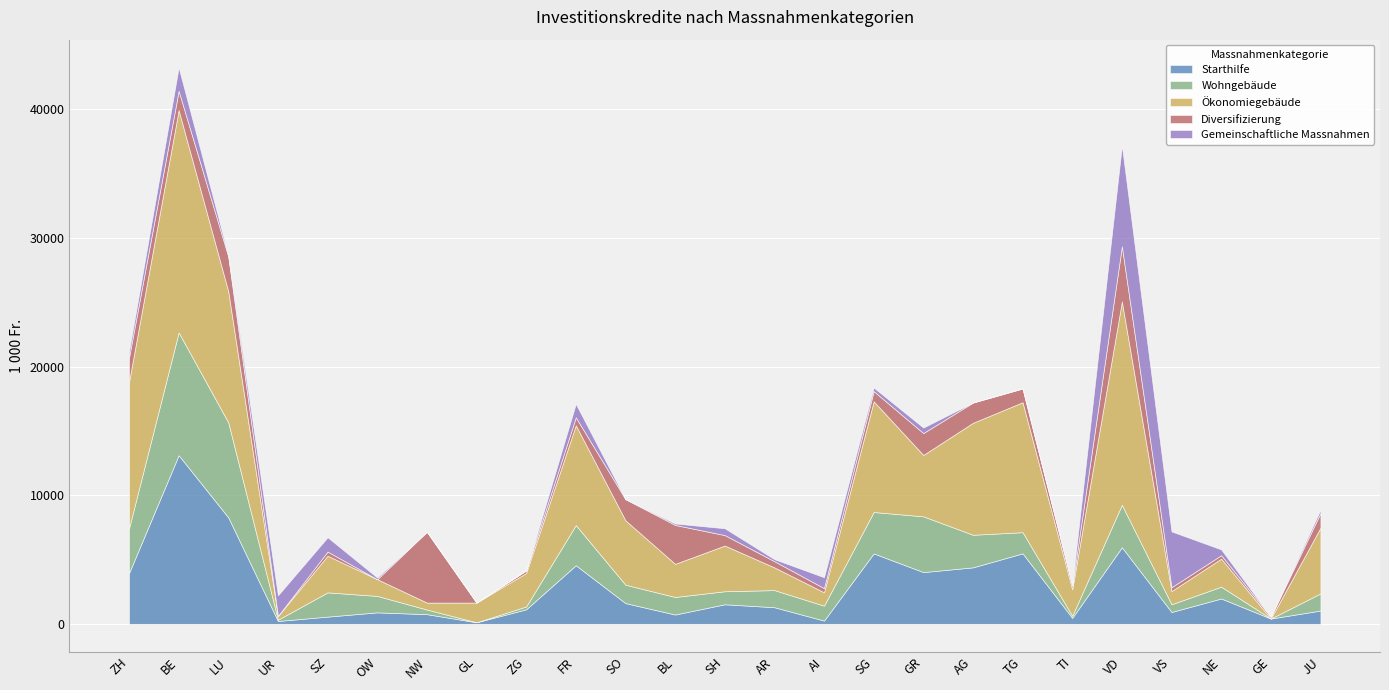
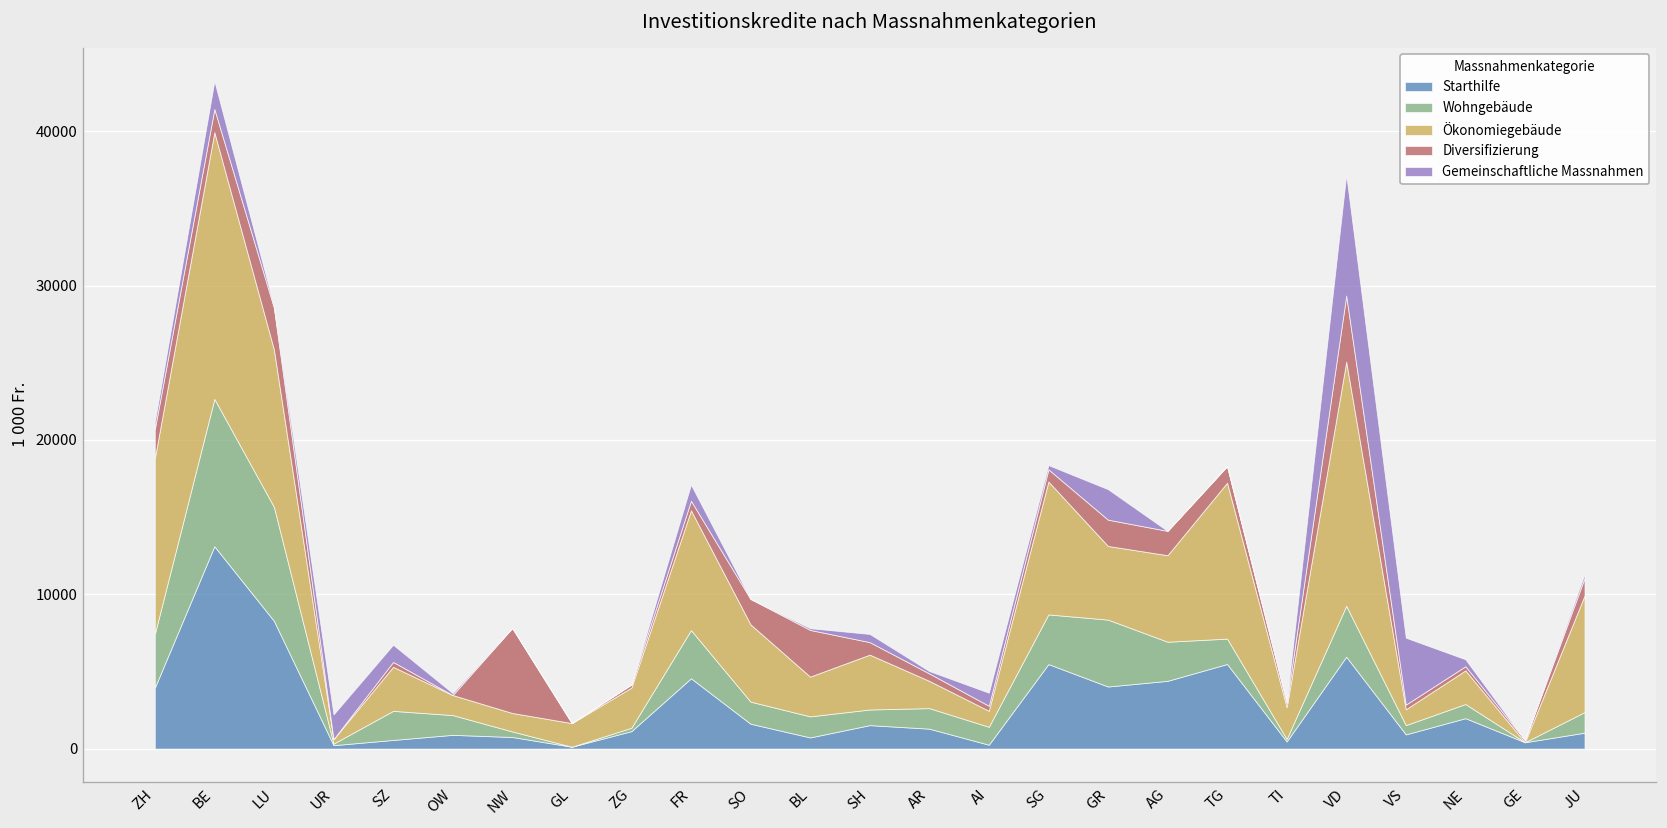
Ökonomiegebäude, NW: 500 -> 1200
Gemeinschaftliche Massnahmen, GR: 400 -> 2000
Ökonomiegebäude, AG: 8700 -> 5600
Ökonomiegebäude, JU: 5100 -> 7600
